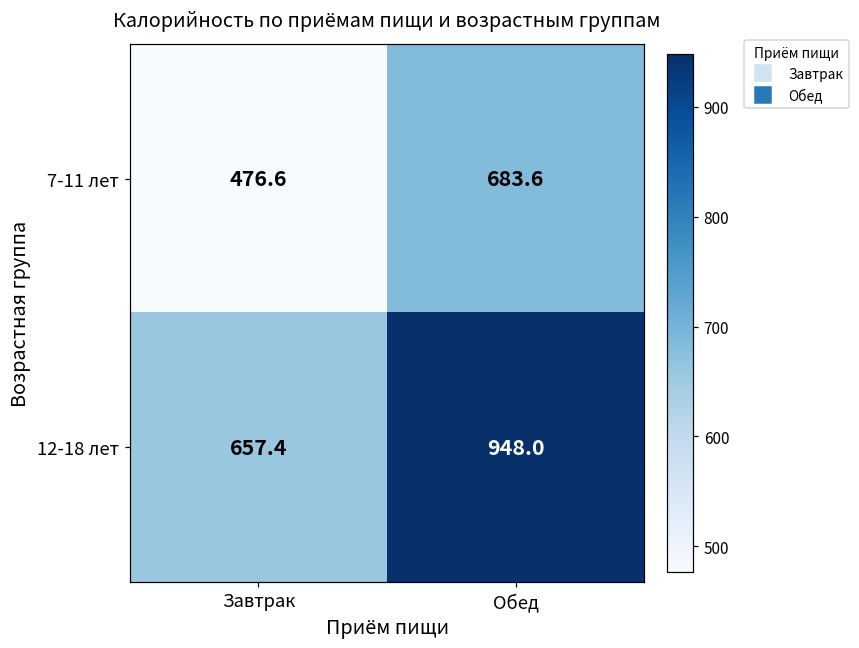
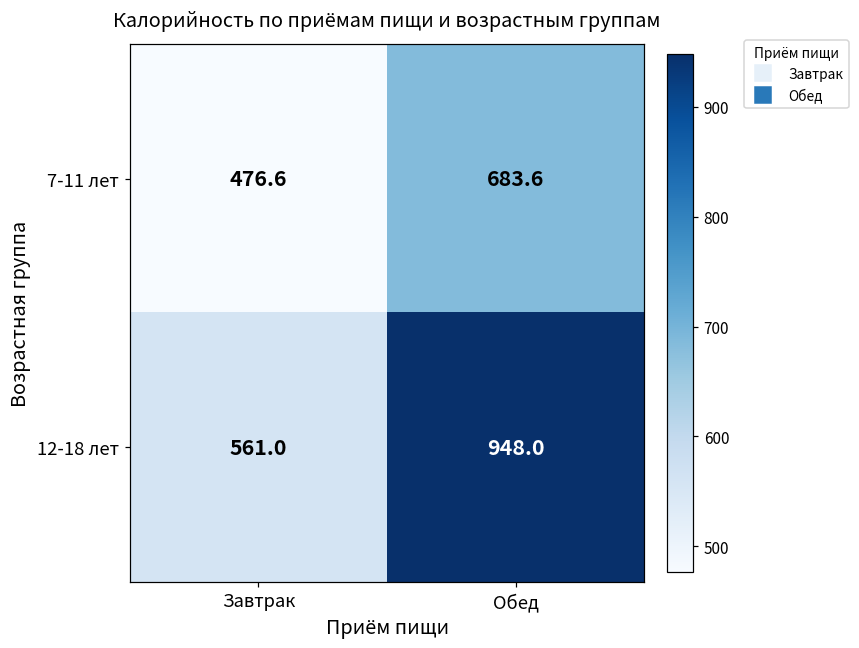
12-18 лет, Завтрак: 657.4 -> 561.0
